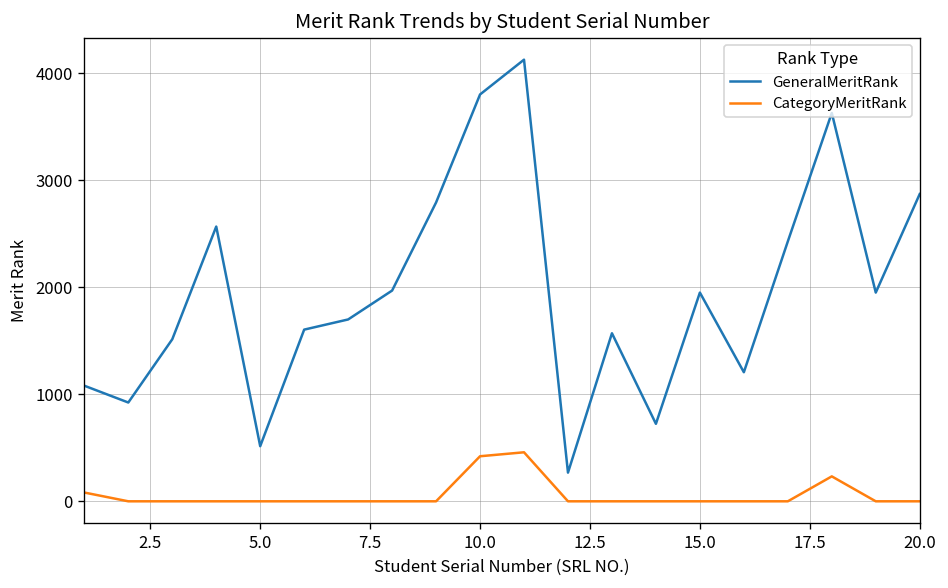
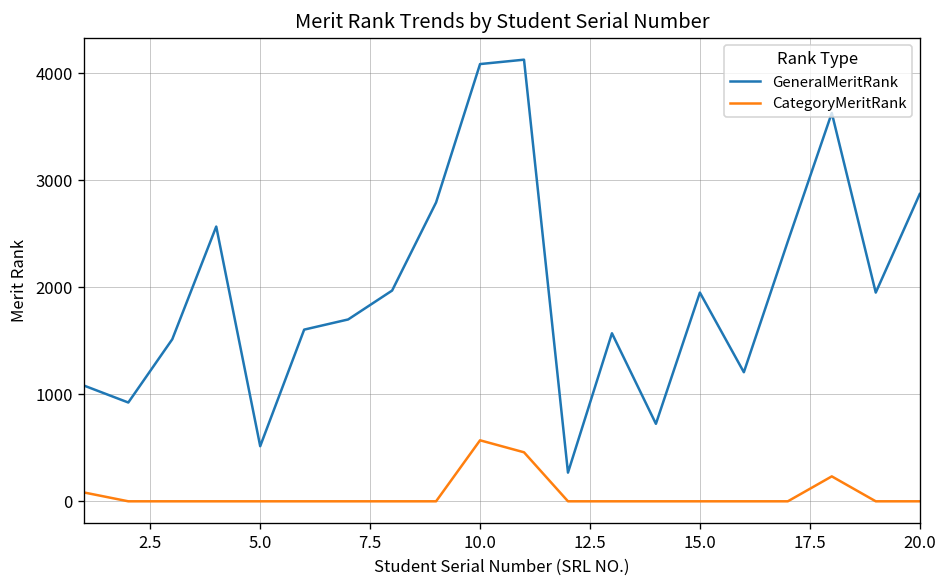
GeneralMeritRank, 10.0: 3800 -> 4100
CategoryMeritRank, 10.0: 400 -> 600
